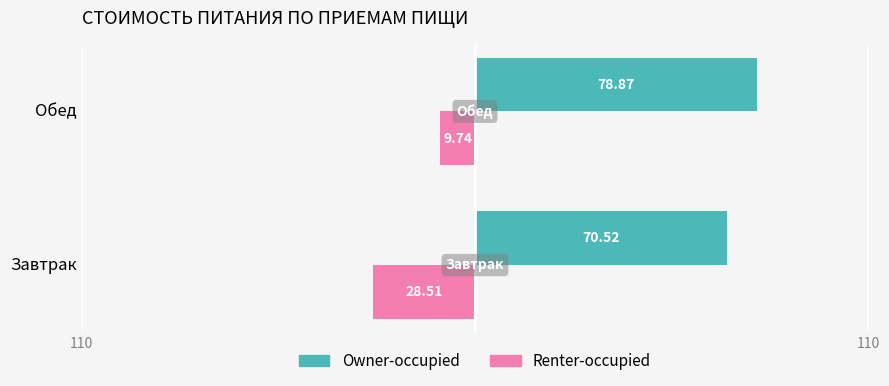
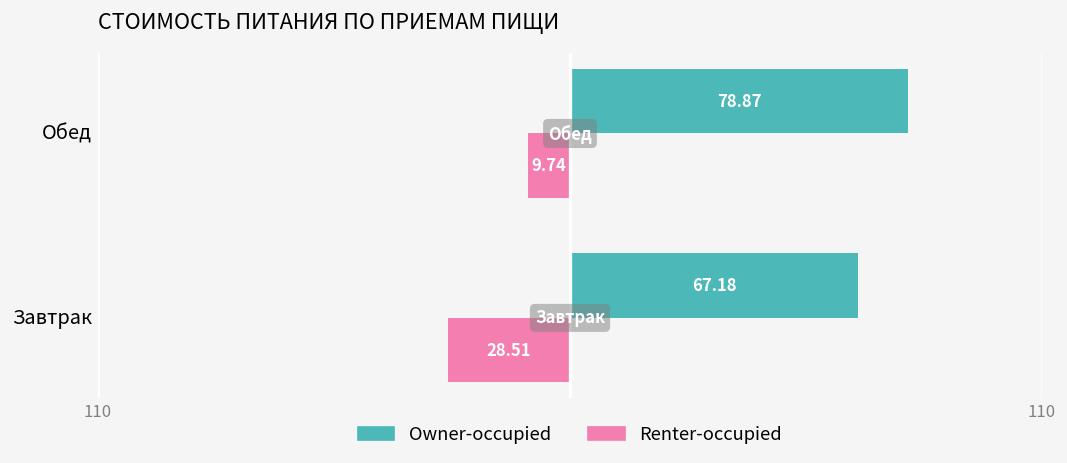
Owner-occupied, Завтрак: 70.52 -> 67.18
